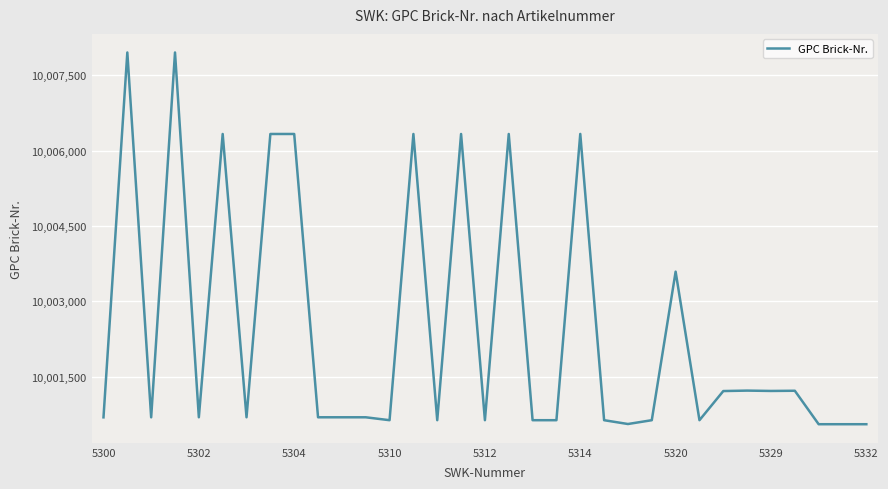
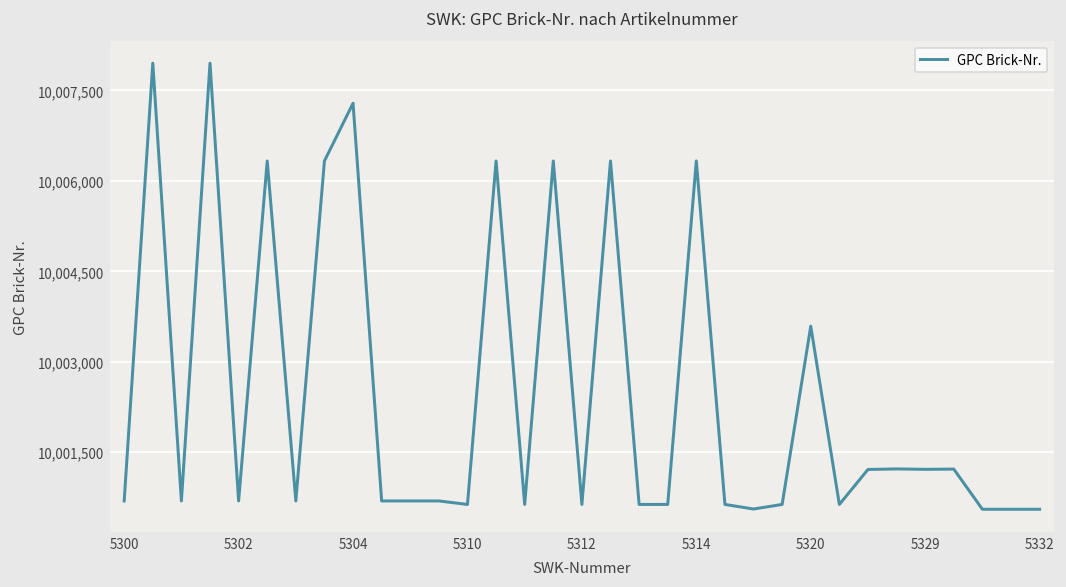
5304: 10,006,300 -> 10,007,300
